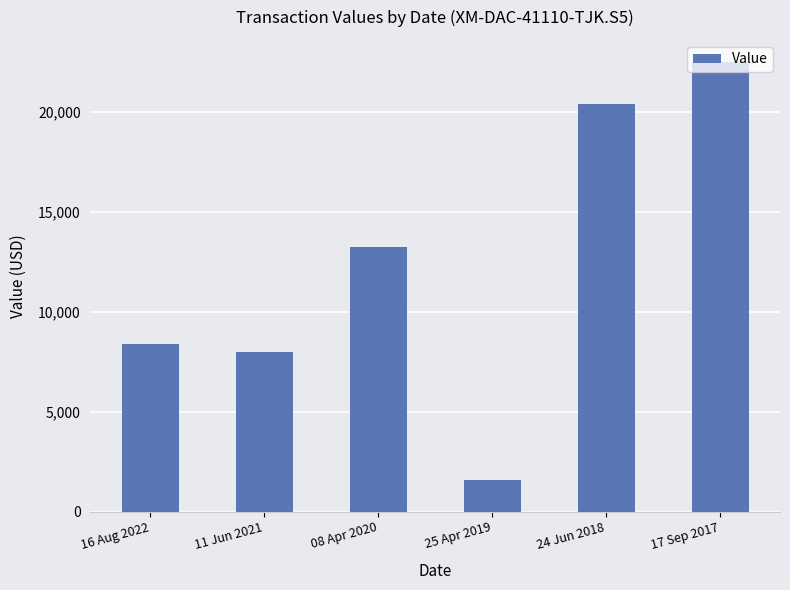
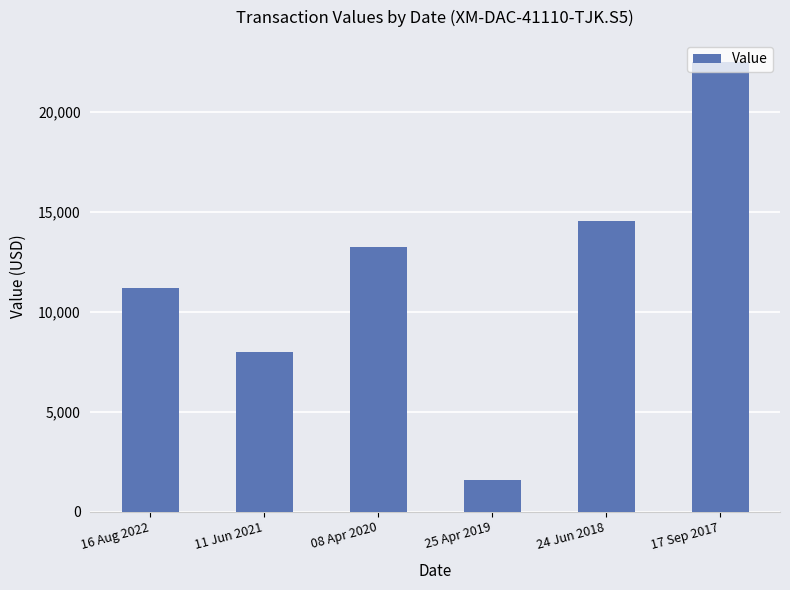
16 Aug 2022: 8,400 -> 11,200
24 Jun 2018: 20,400 -> 14,500
